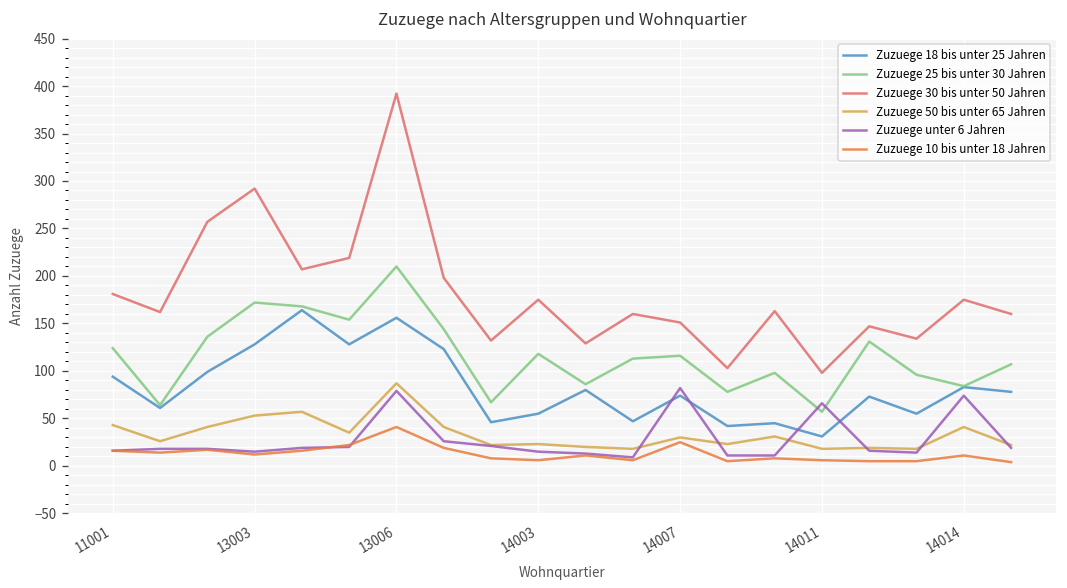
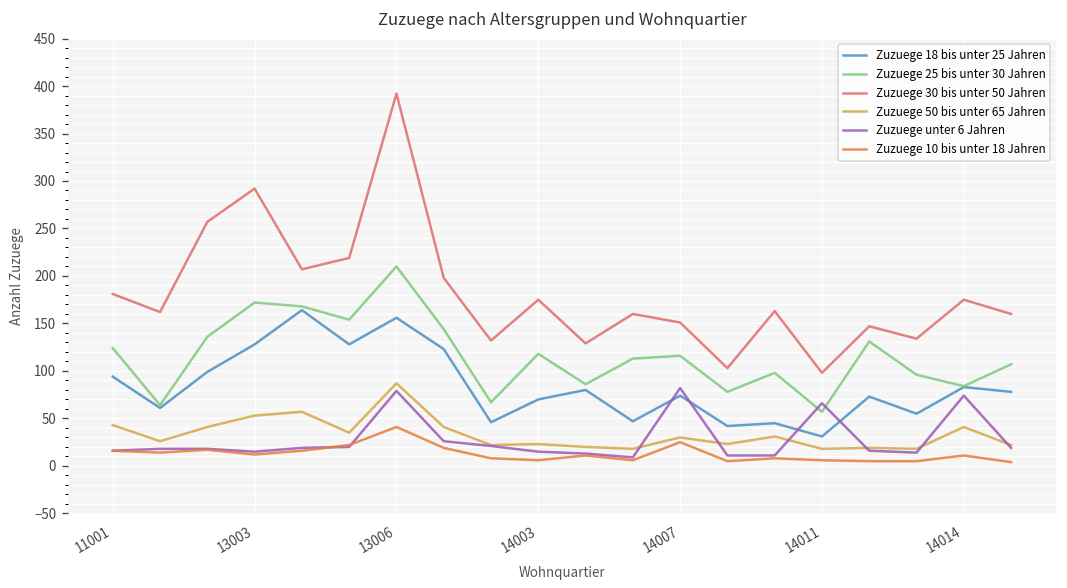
Zuzuege 18 bis unter 25 Jahren, 14003: 60 -> 70
